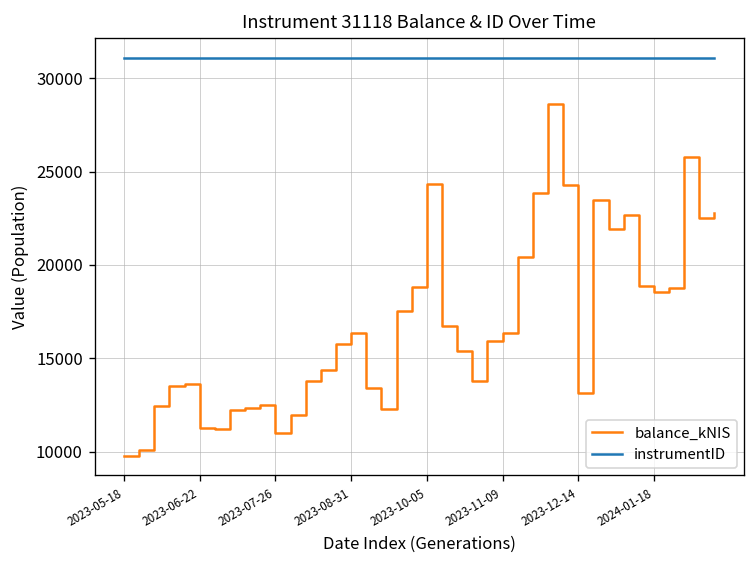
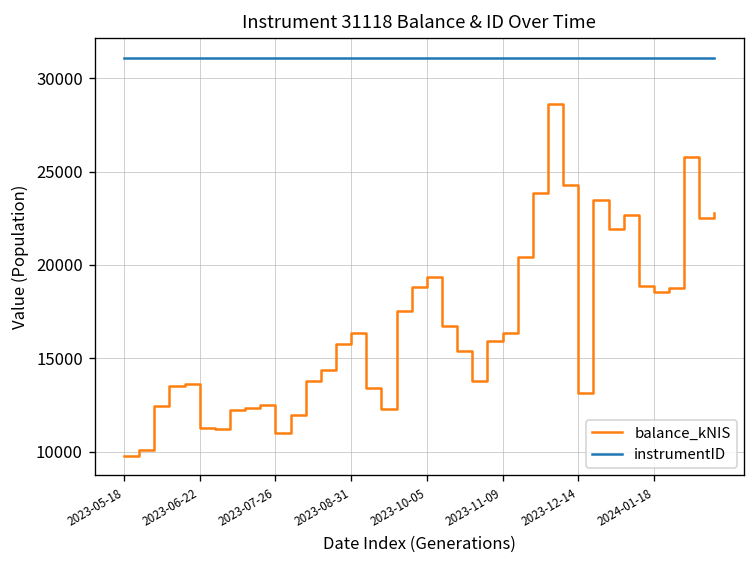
balance_kNIS, 2023-10-05: 24300 -> 19300
